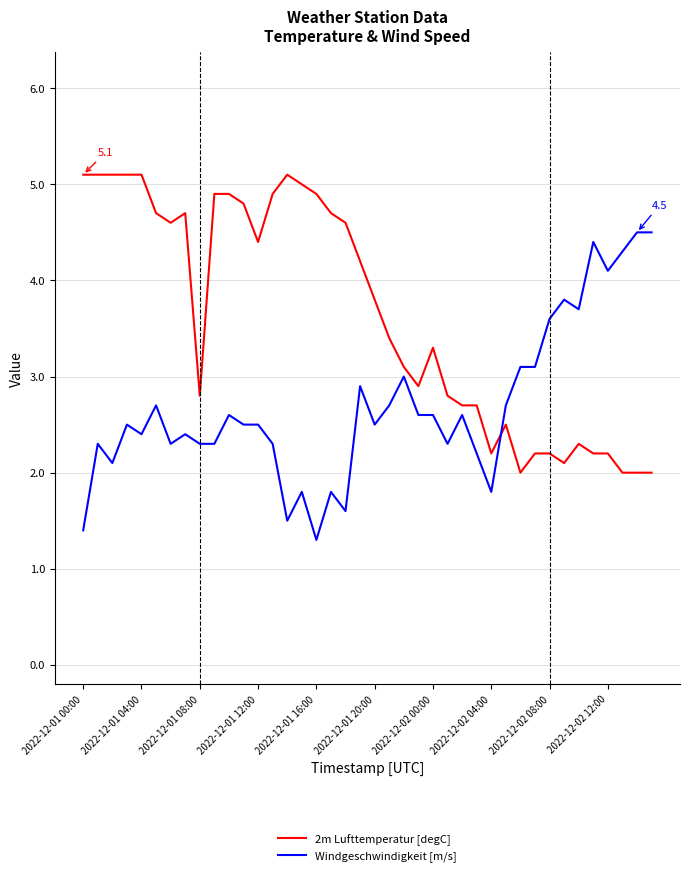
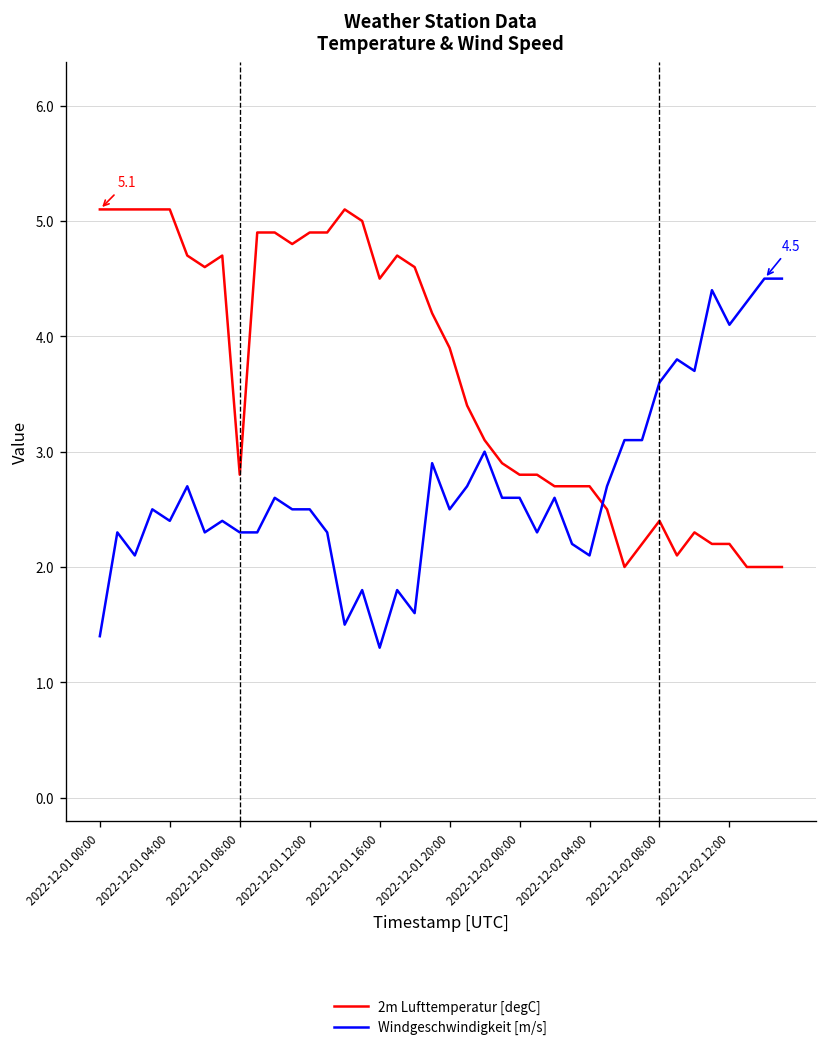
2m Lufttemperatur [degC], 2022-12-01 12:00: 4.4 -> 4.9
2m Lufttemperatur [degC], 2022-12-01 16:00: 4.9 -> 4.5
2m Lufttemperatur [degC], 2022-12-01 20:00: 3.8 -> 3.9
2m Lufttemperatur [degC], 2022-12-02 00:00: 3.3 -> 2.8
2m Lufttemperatur [degC], 2022-12-02 04:00: 2.2 -> 2.7
Windgeschwindigkeit [m/s], 2022-12-02 04:00: 1.8 -> 2.1
2m Lufttemperatur [degC], 2022-12-02 08:00: 2.2 -> 2.4
